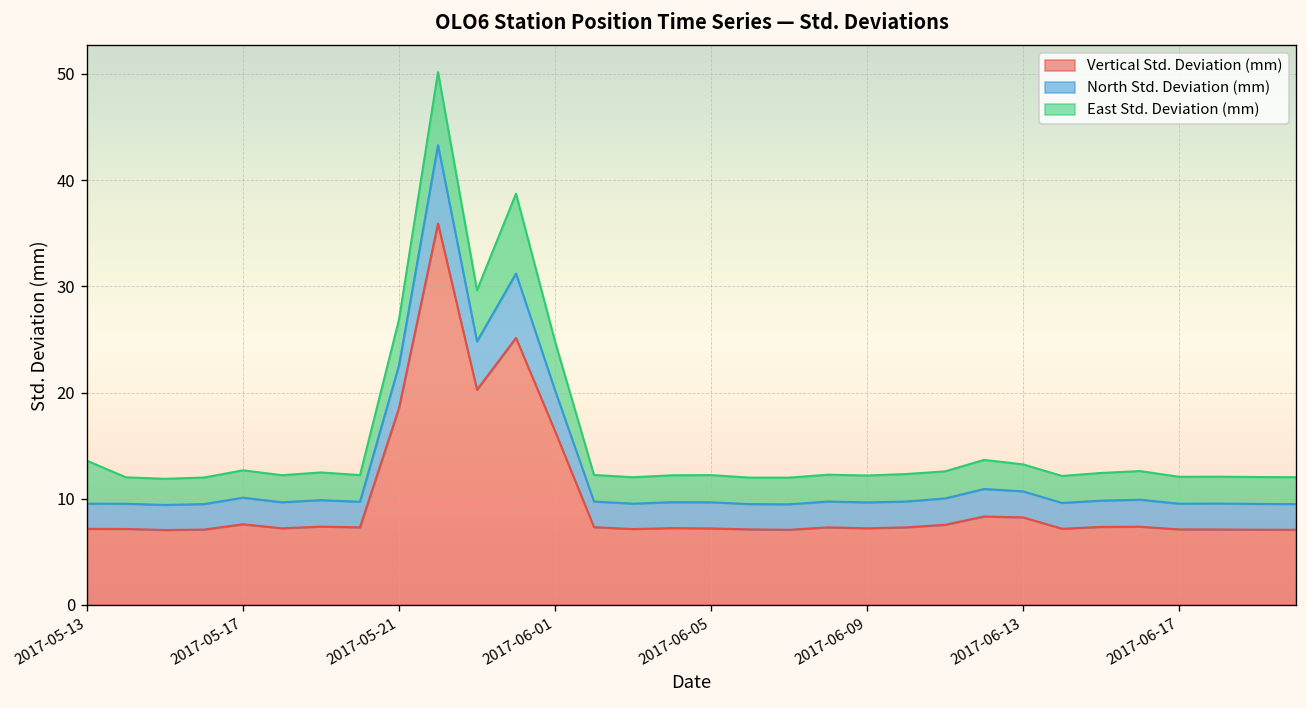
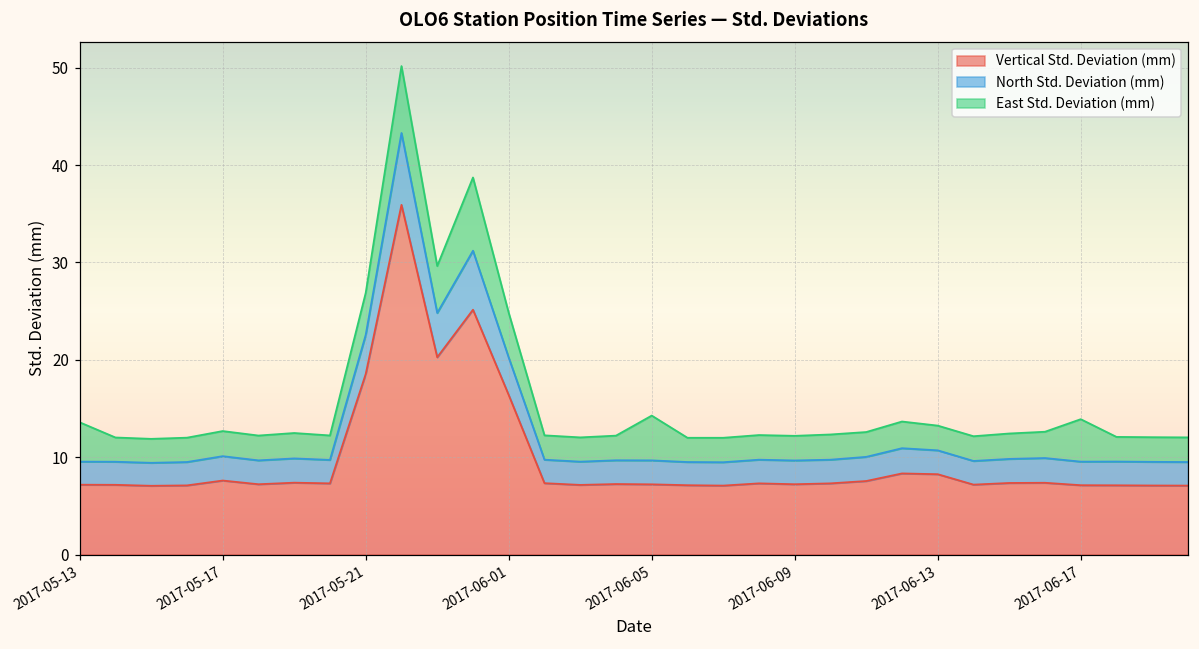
East Std. Deviation (mm), 2017-06-05: 3 -> 5
East Std. Deviation (mm), 2017-06-17: 3 -> 4
